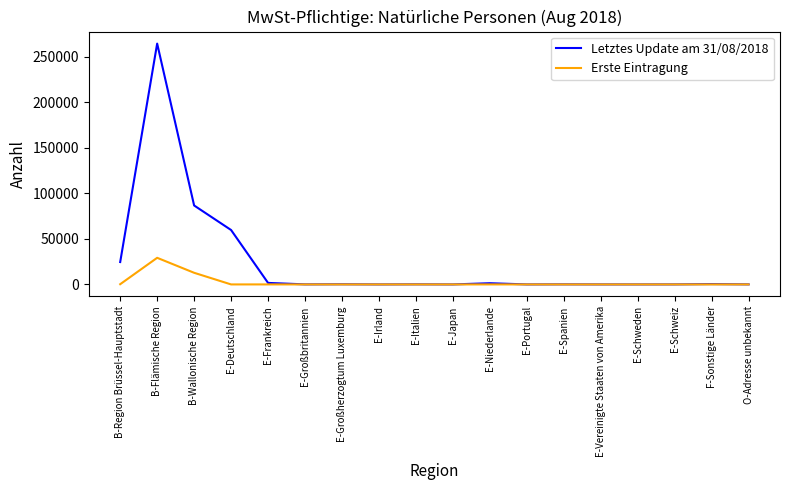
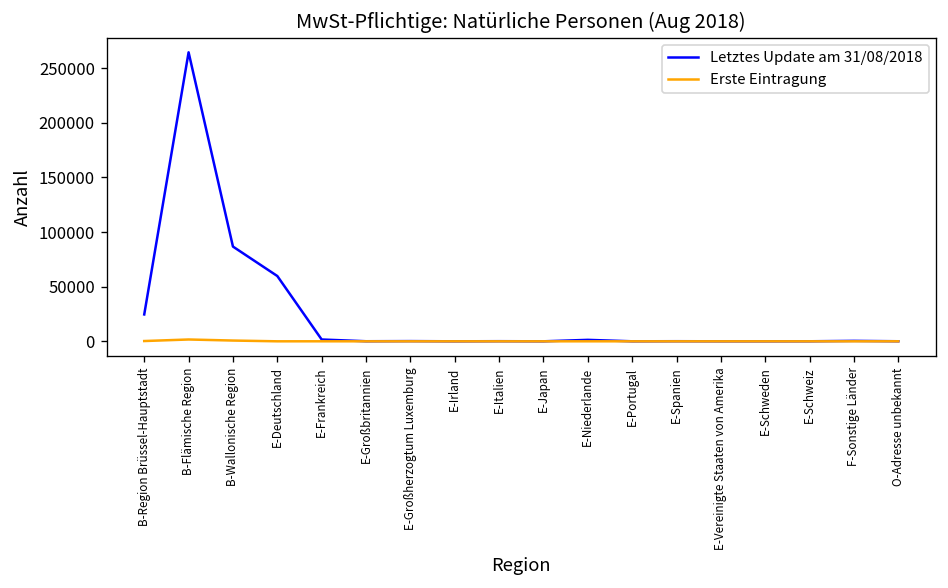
Erste Eintragung, B-Flämische Region: 30000 -> 0
Erste Eintragung, B-Wallonische Region: 10000 -> 0
